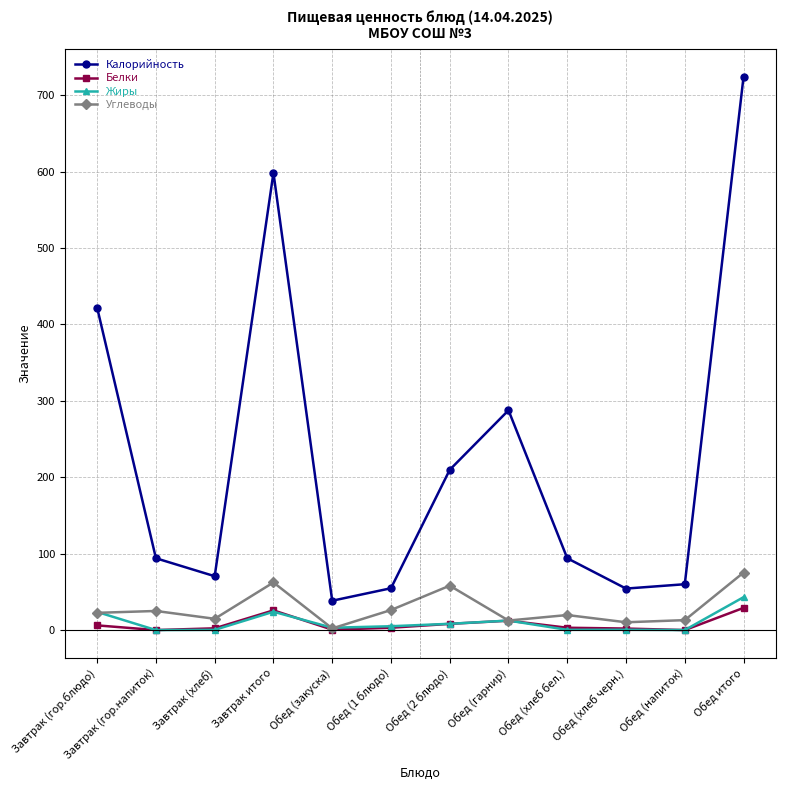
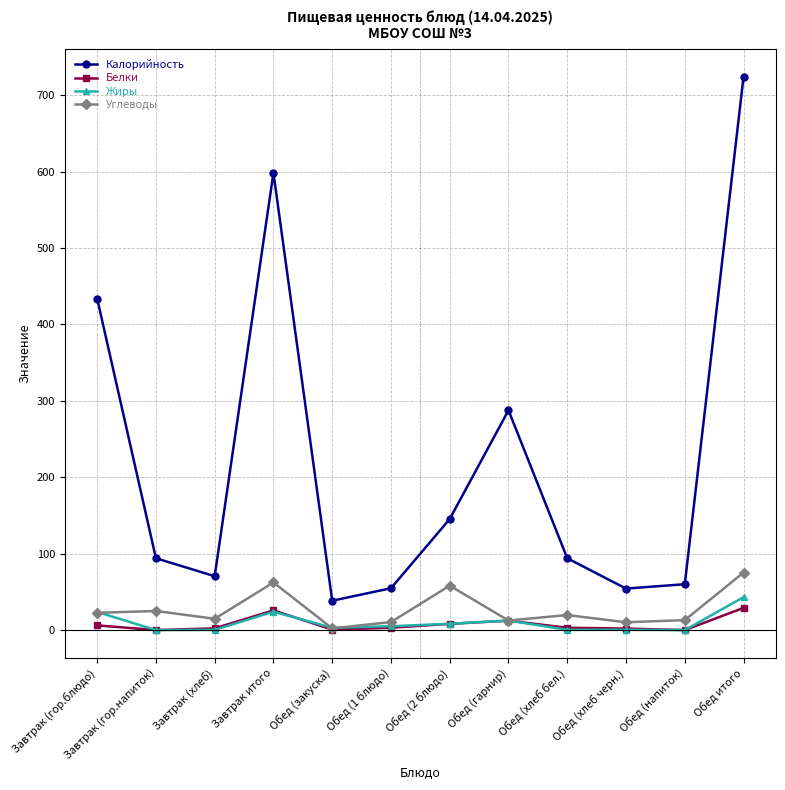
Калорийность, Завтрак (гор.блюдо): 420 -> 430
Углеводы, Обед (1 блюдо): 30 -> 10
Калорийность, Обед (2 блюдо): 210 -> 150
